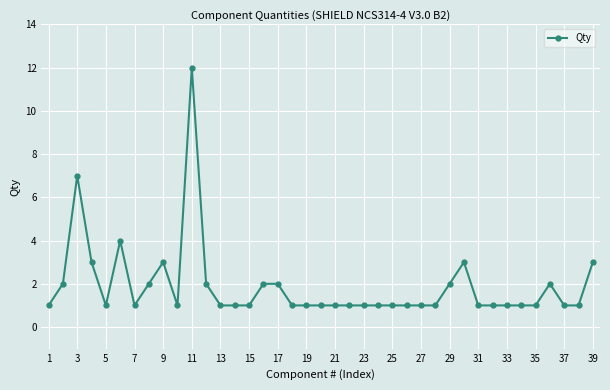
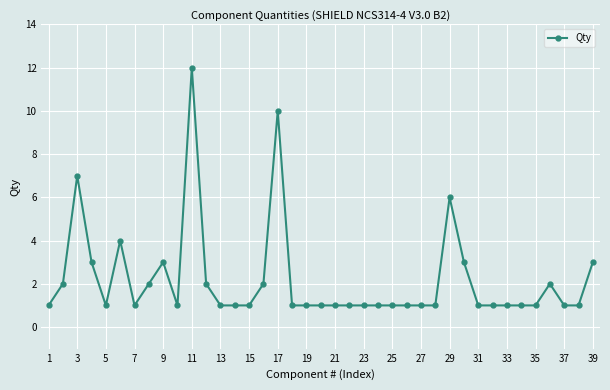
17: 2 -> 10
29: 2 -> 6
